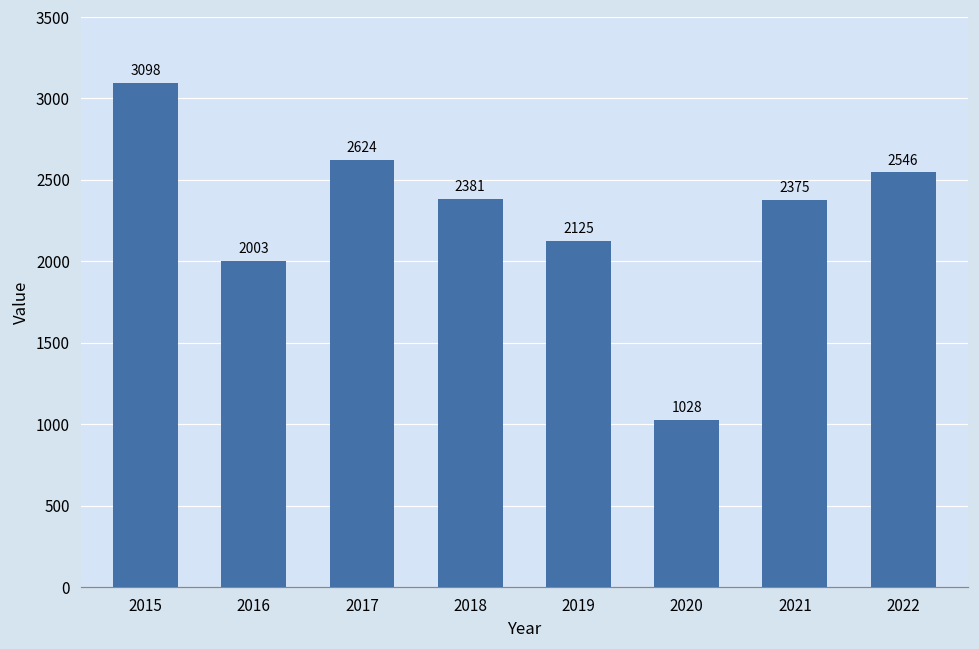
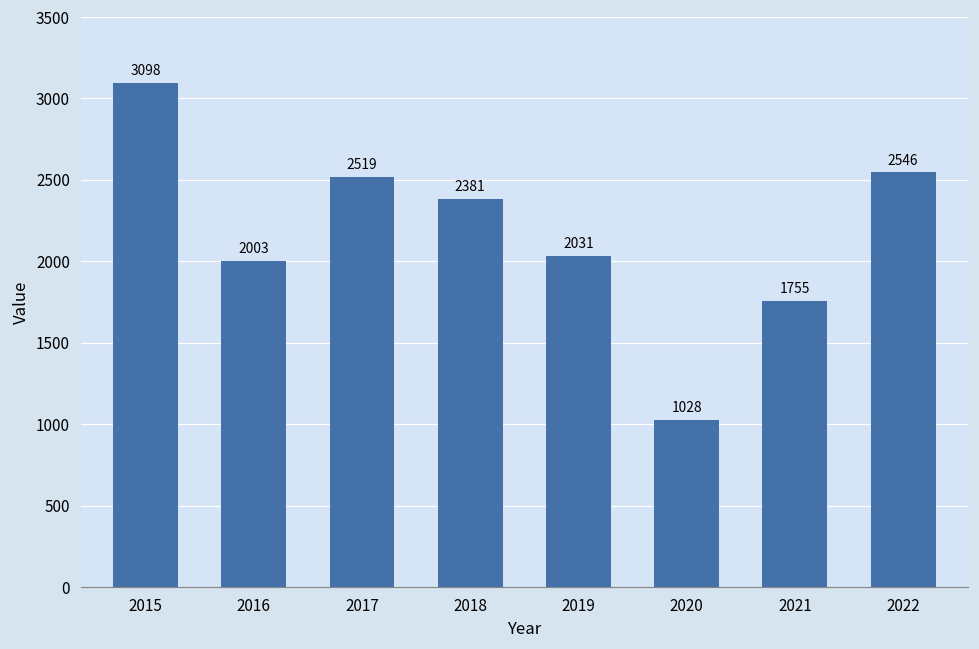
2017: 2624 -> 2519
2019: 2125 -> 2031
2021: 2375 -> 1755
